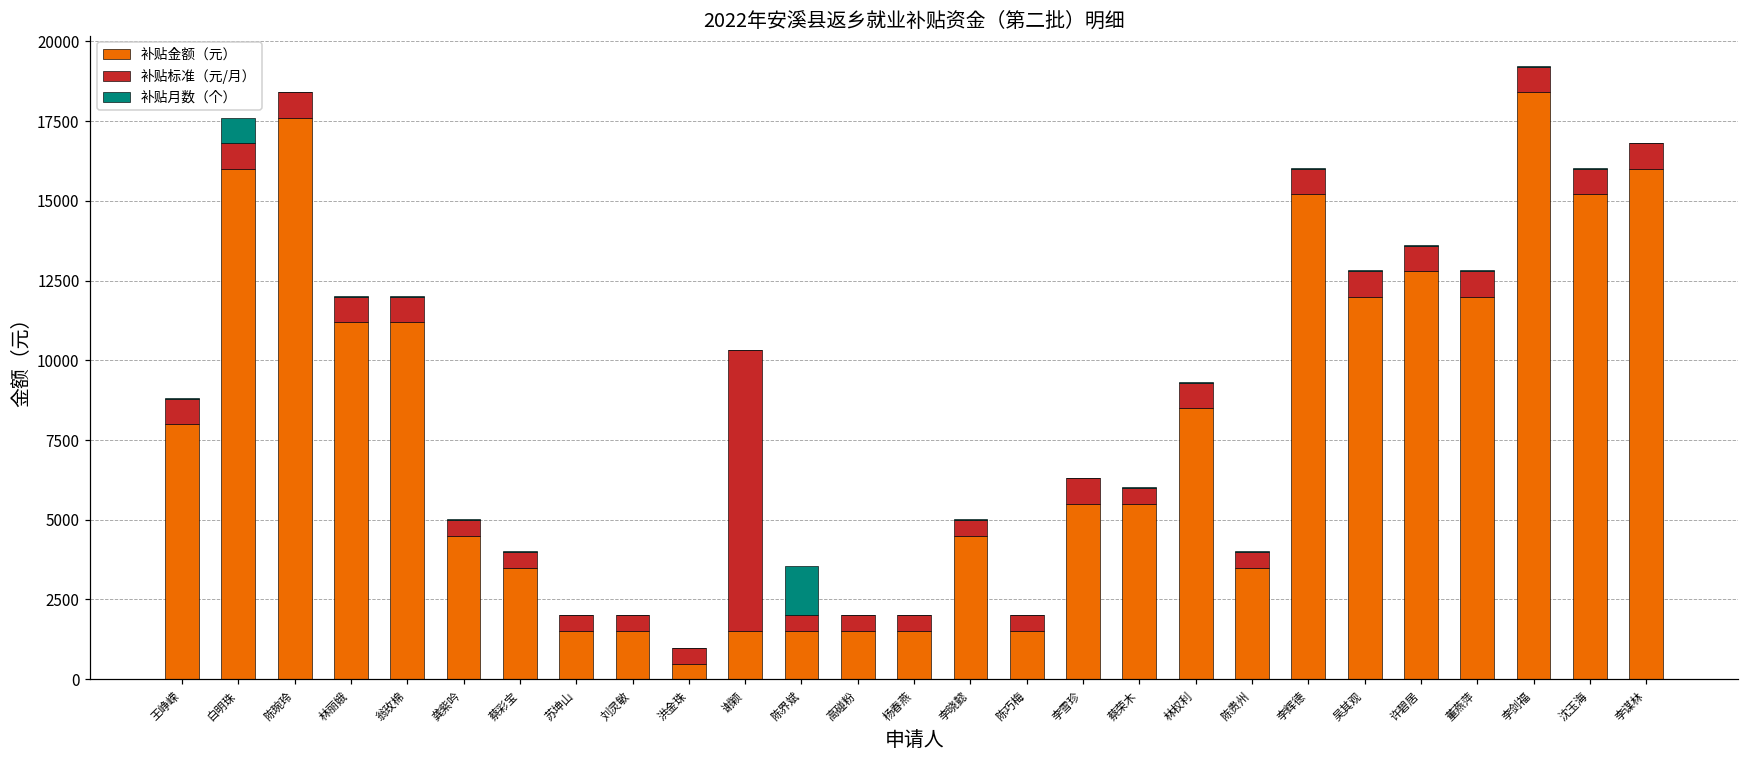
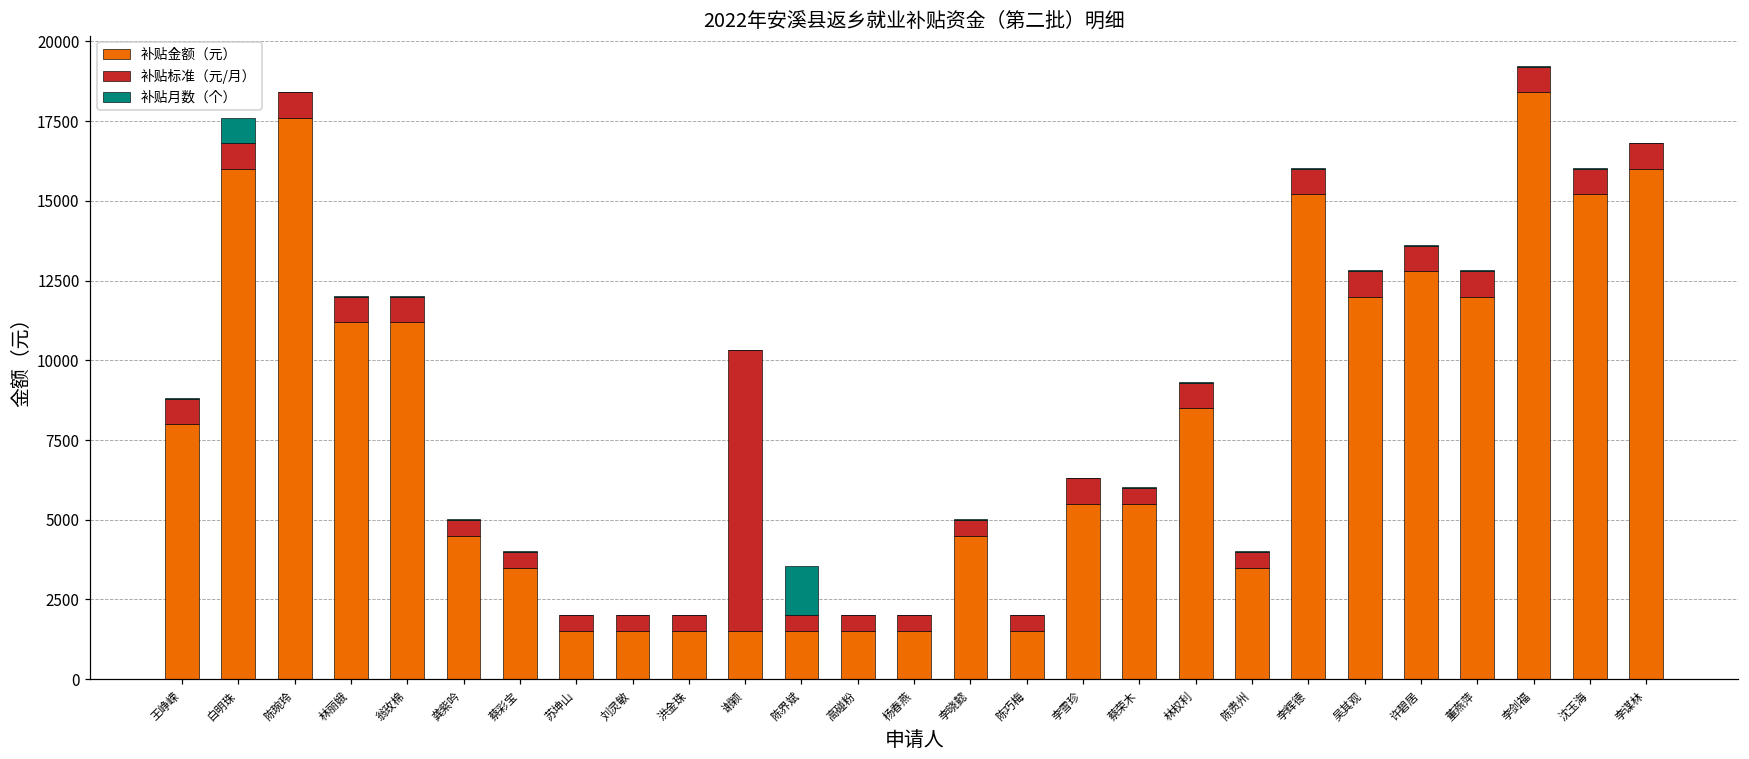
补贴金额（元）, 洪金珠: 500 -> 1500
